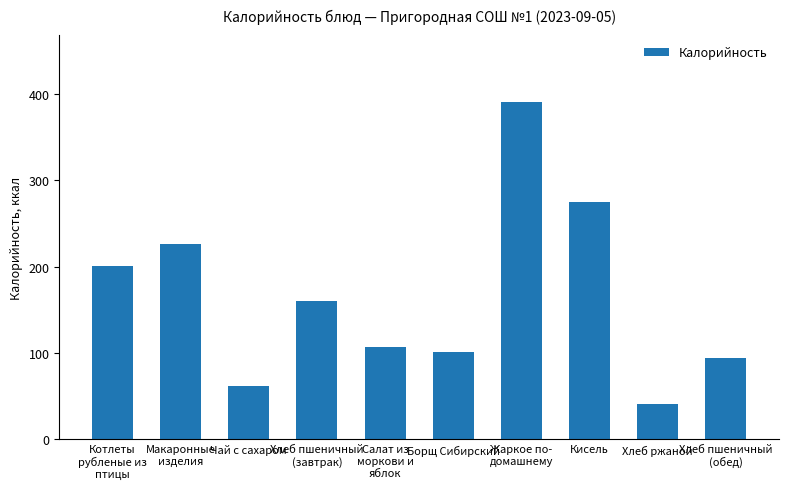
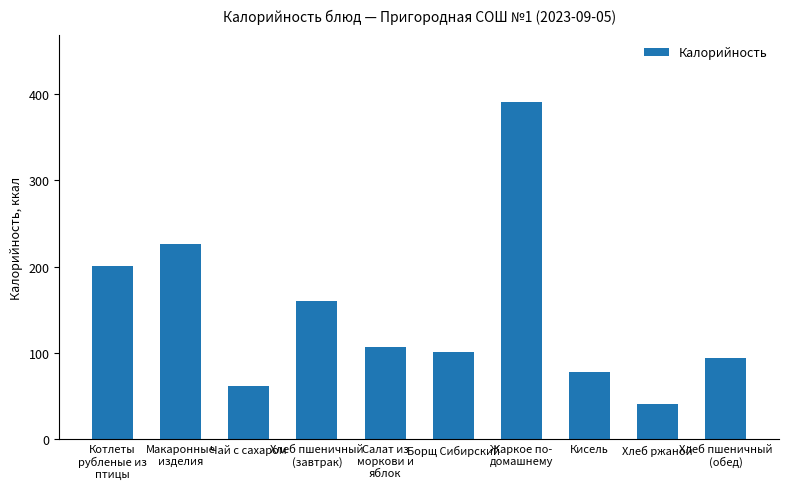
Кисель: 270 -> 80
